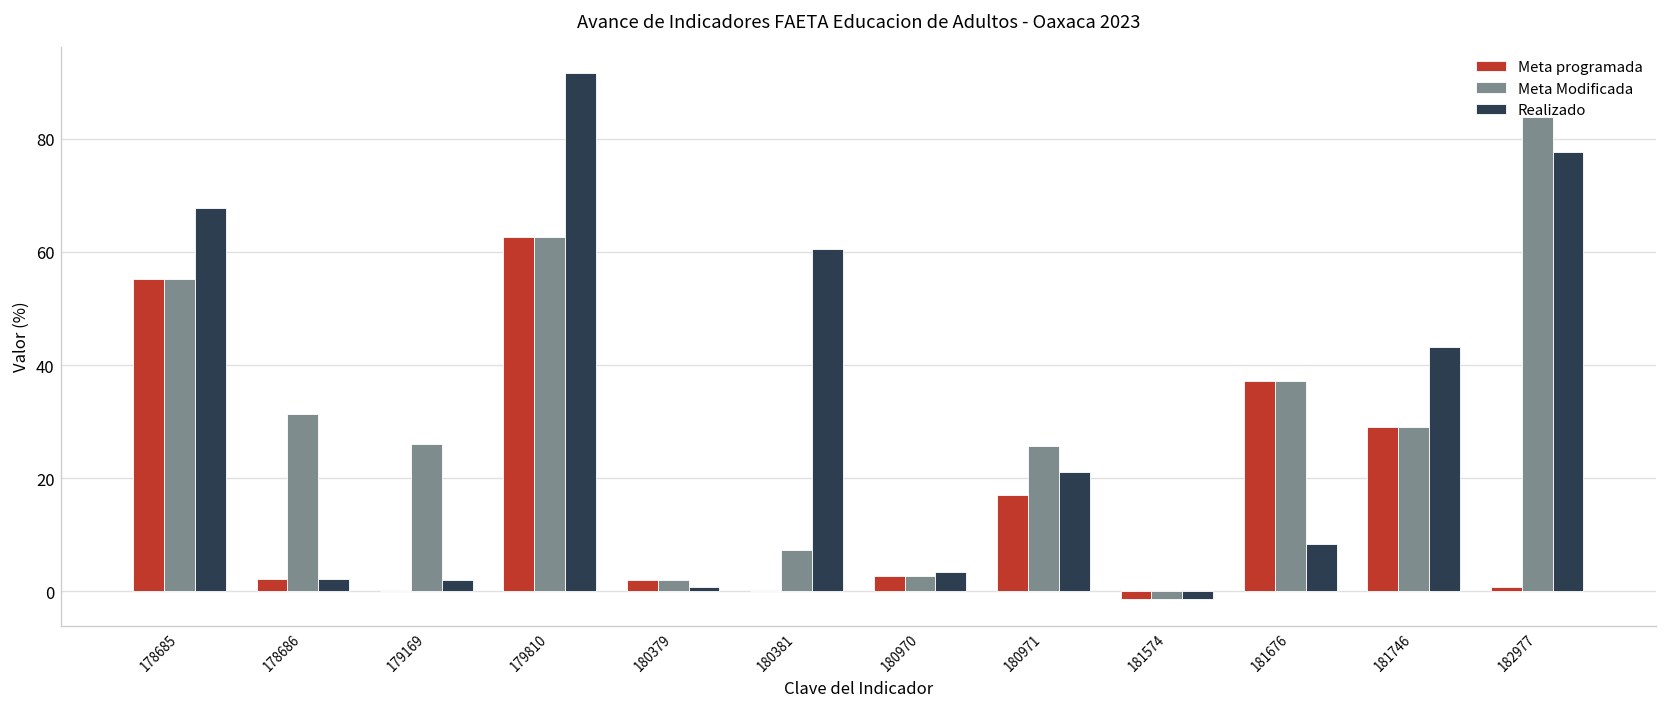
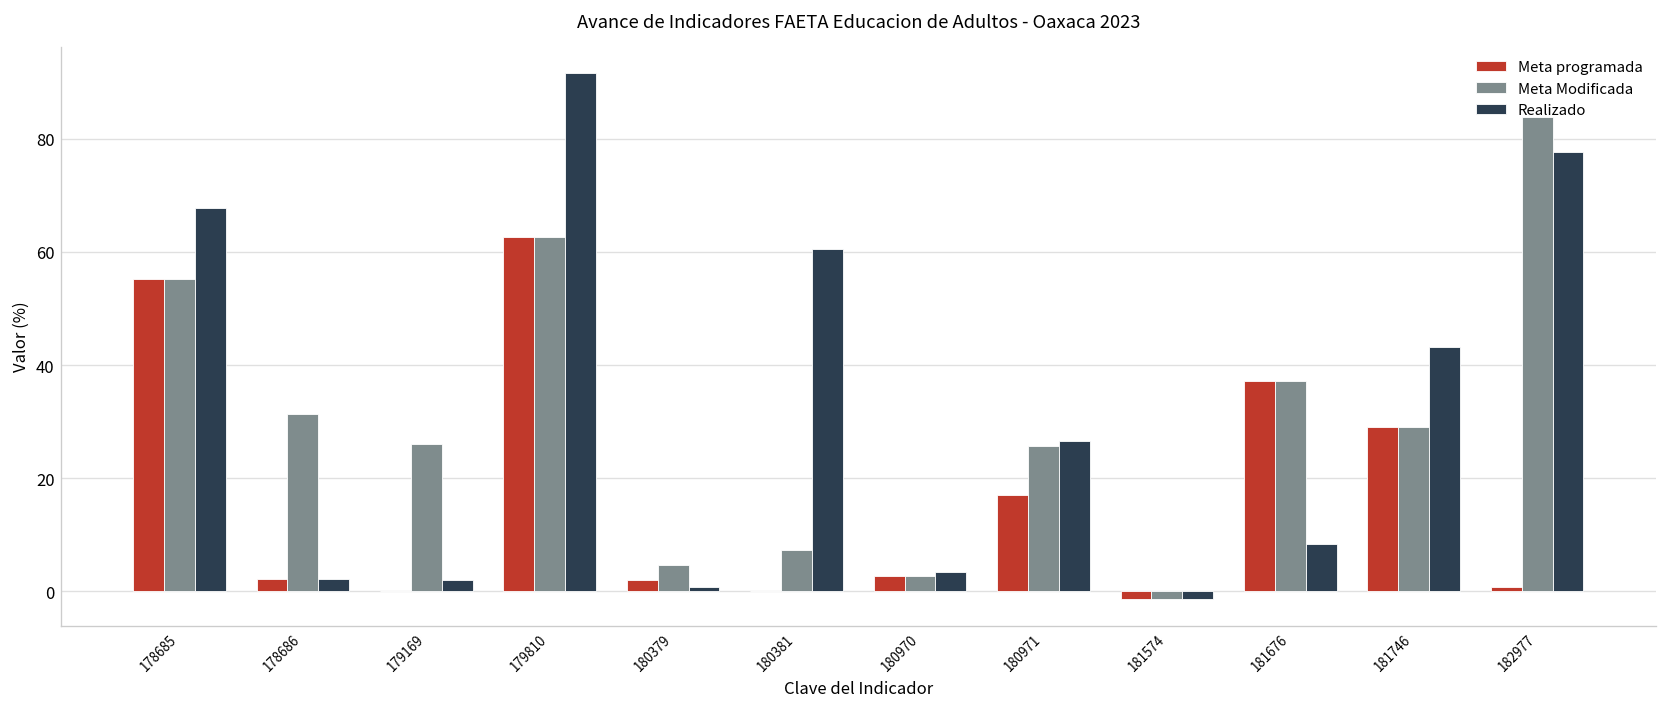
Meta Modificada, 180379: 2 -> 5
Realizado, 180971: 21 -> 27
